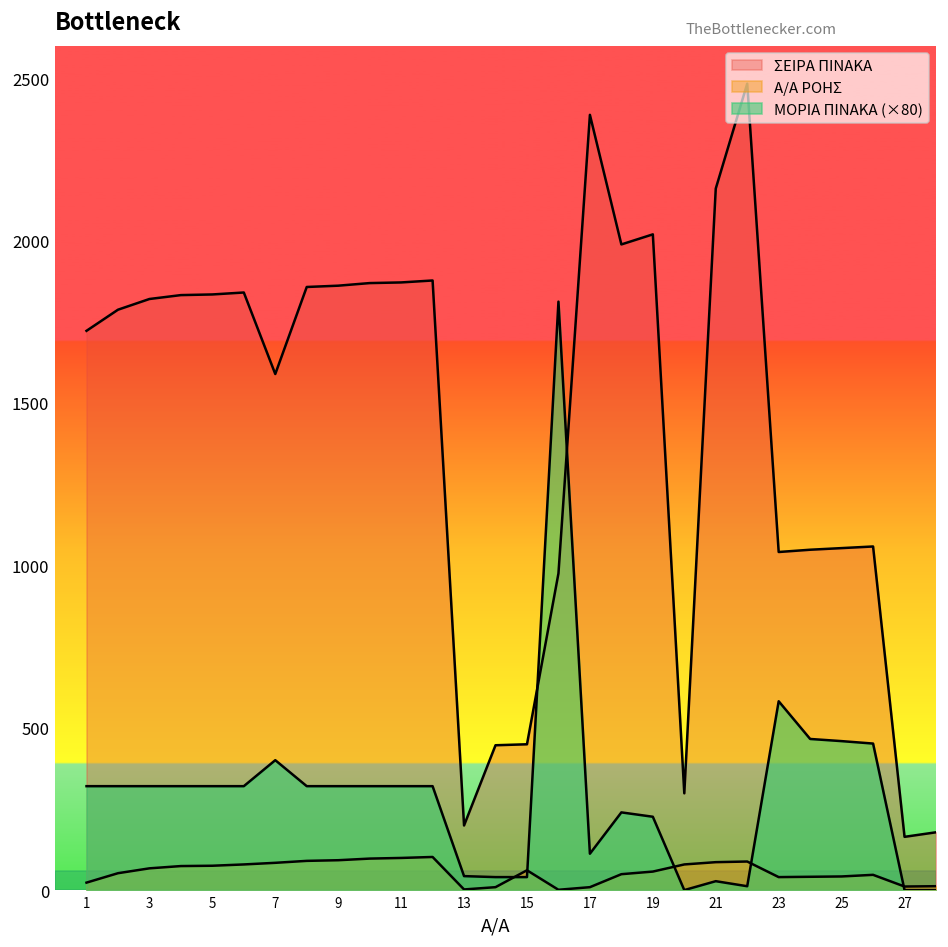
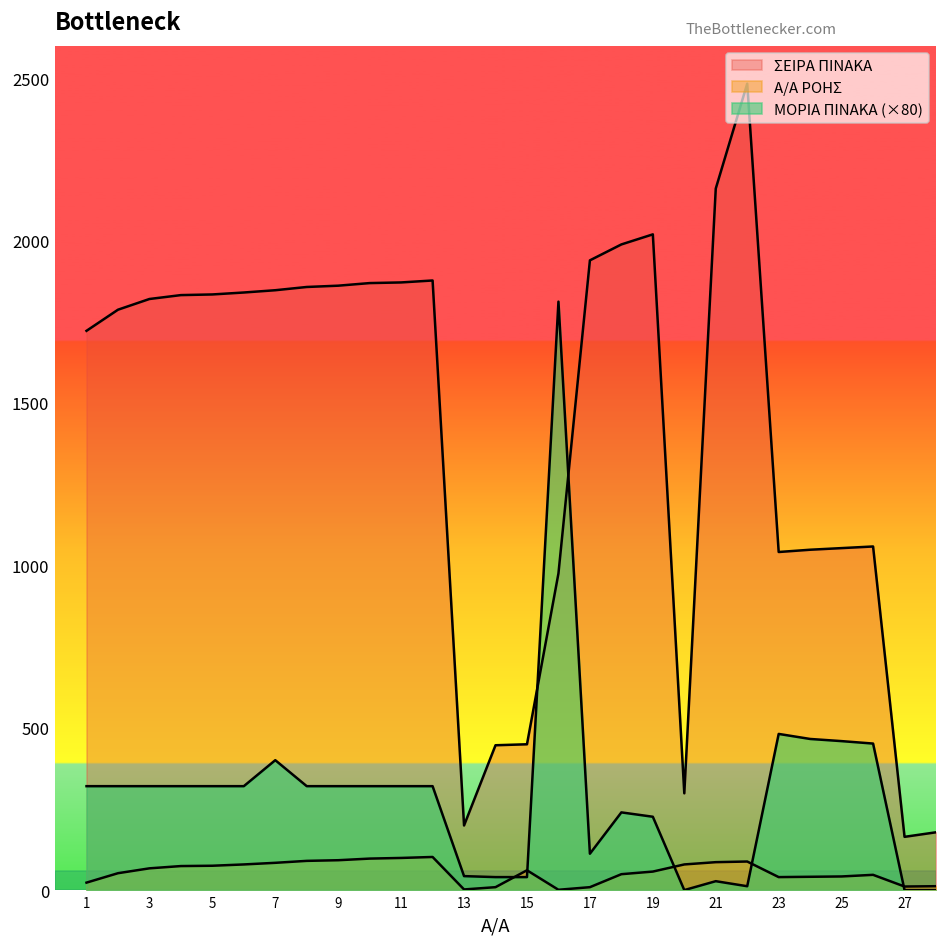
ΣΕΙΡΑ ΠΙΝΑΚΑ, 7: 1590 -> 1850
ΣΕΙΡΑ ΠΙΝΑΚΑ, 17: 2390 -> 1940
ΜΟΡΙΑ ΠΙΝΑΚΑ (×80), 23: 580 -> 480
